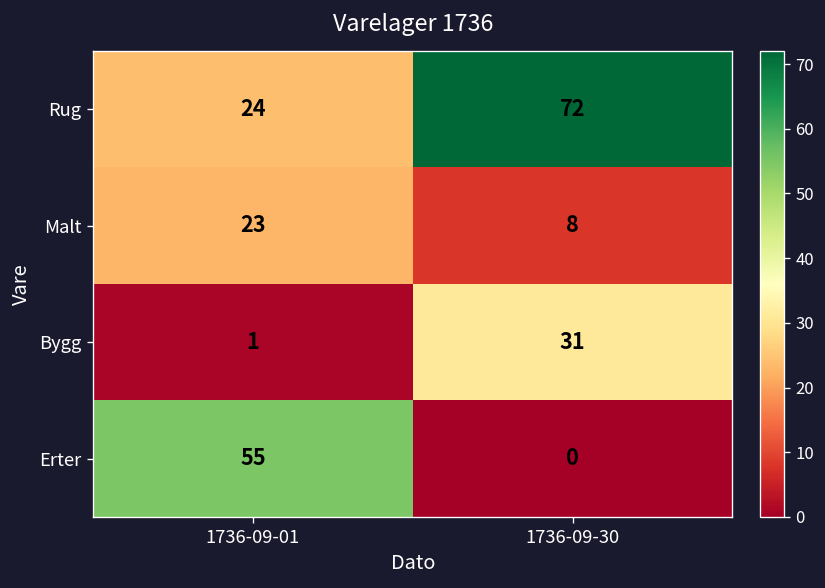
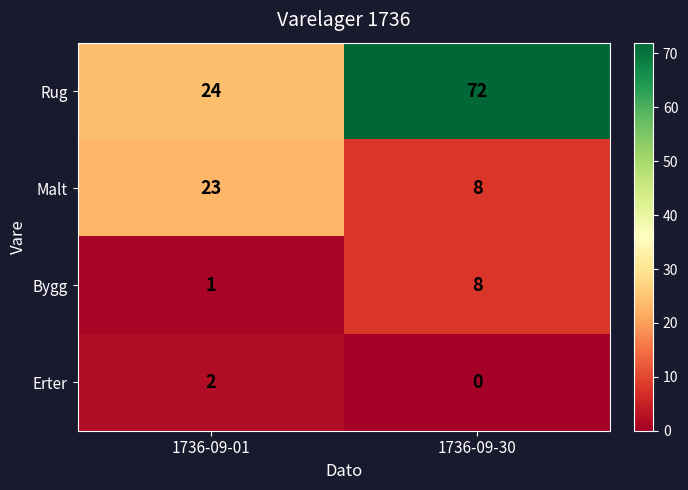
Bygg, 1736-09-30: 31 -> 8
Erter, 1736-09-01: 55 -> 2
